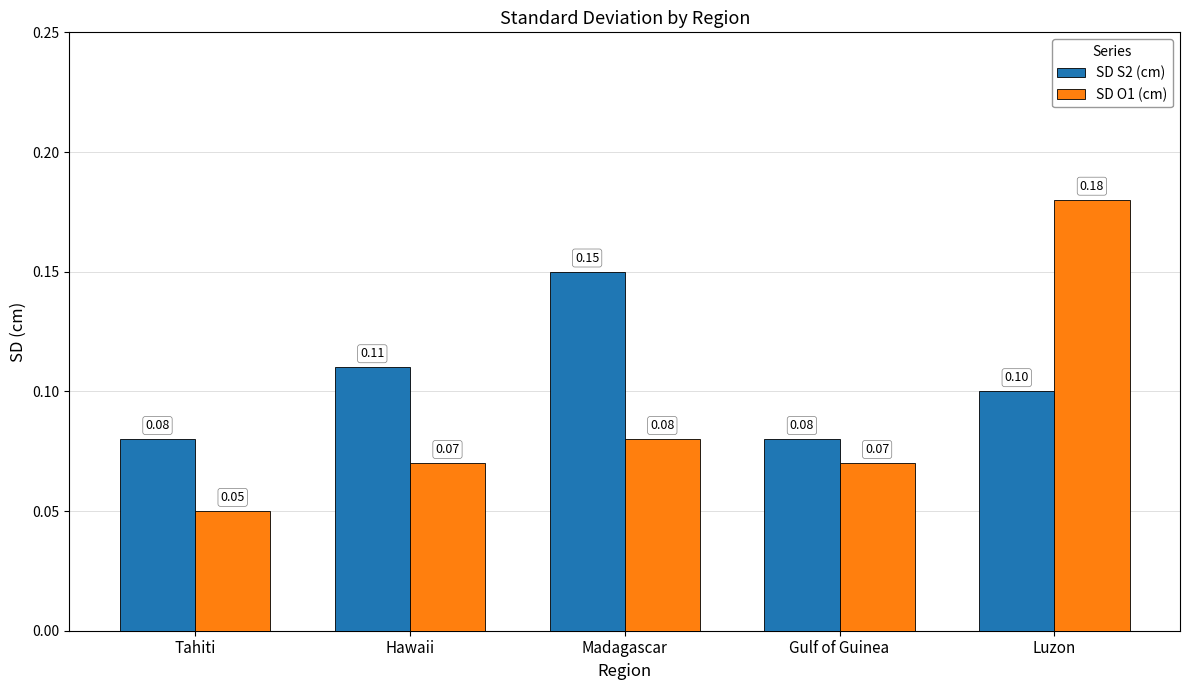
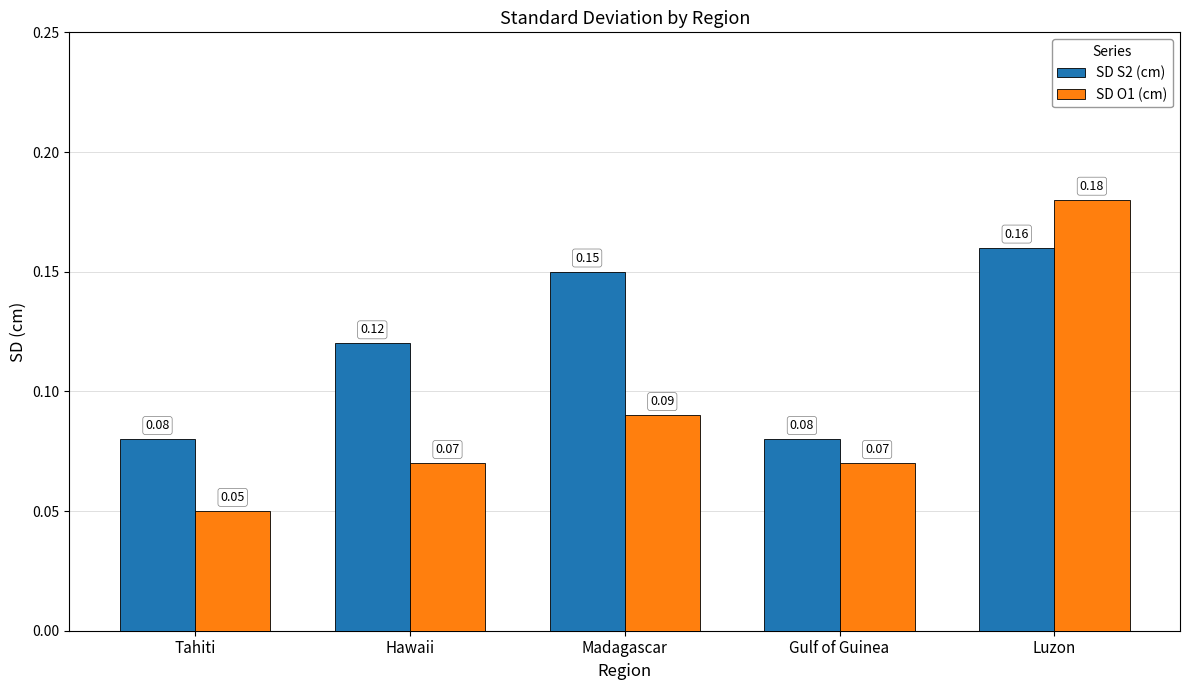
SD S2 (cm), Hawaii: 0.11 -> 0.12
SD O1 (cm), Madagascar: 0.08 -> 0.09
SD S2 (cm), Luzon: 0.10 -> 0.16
